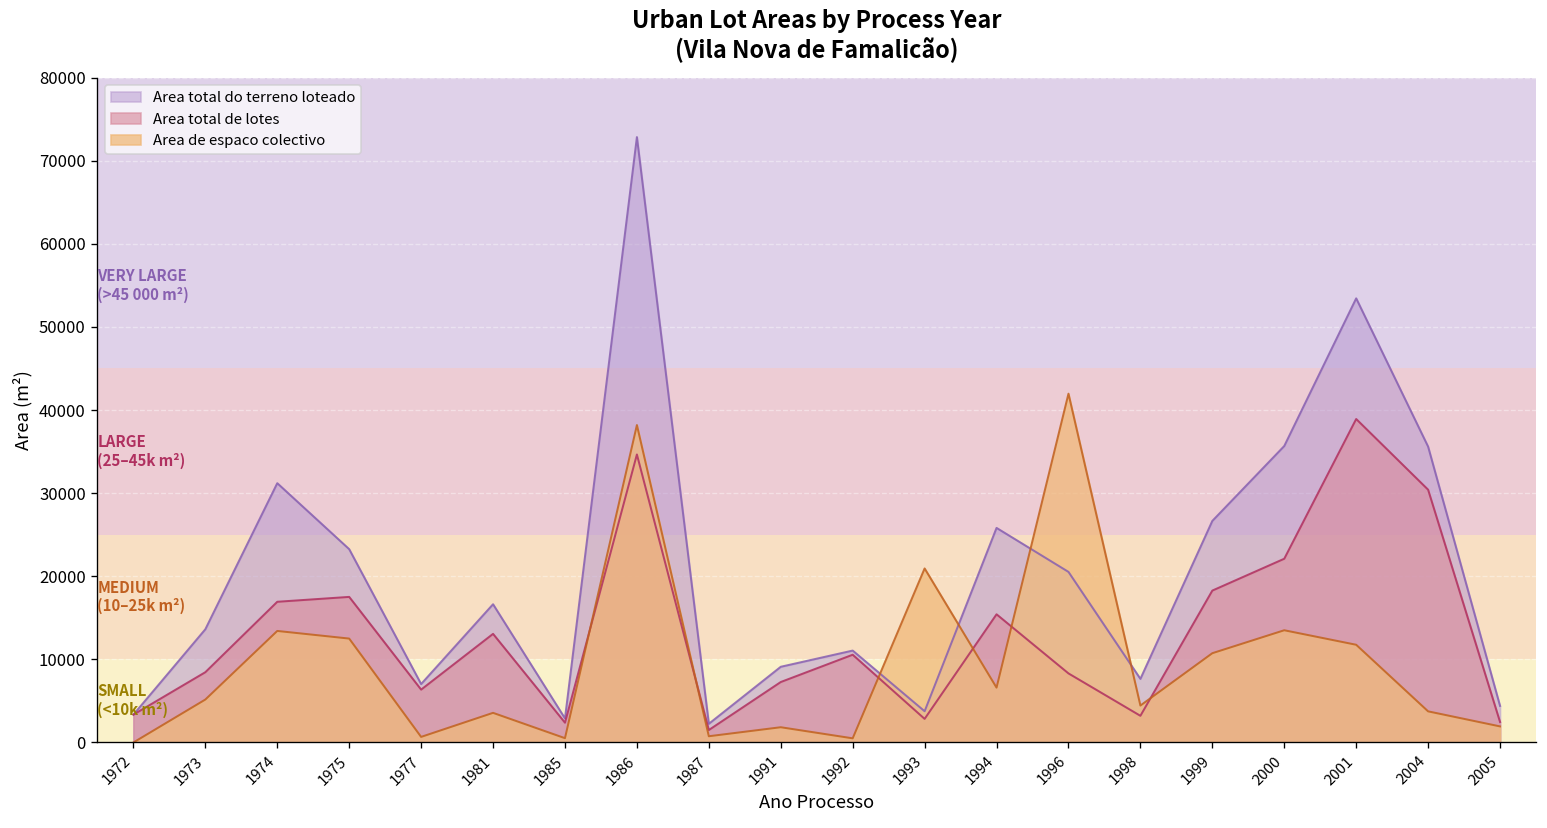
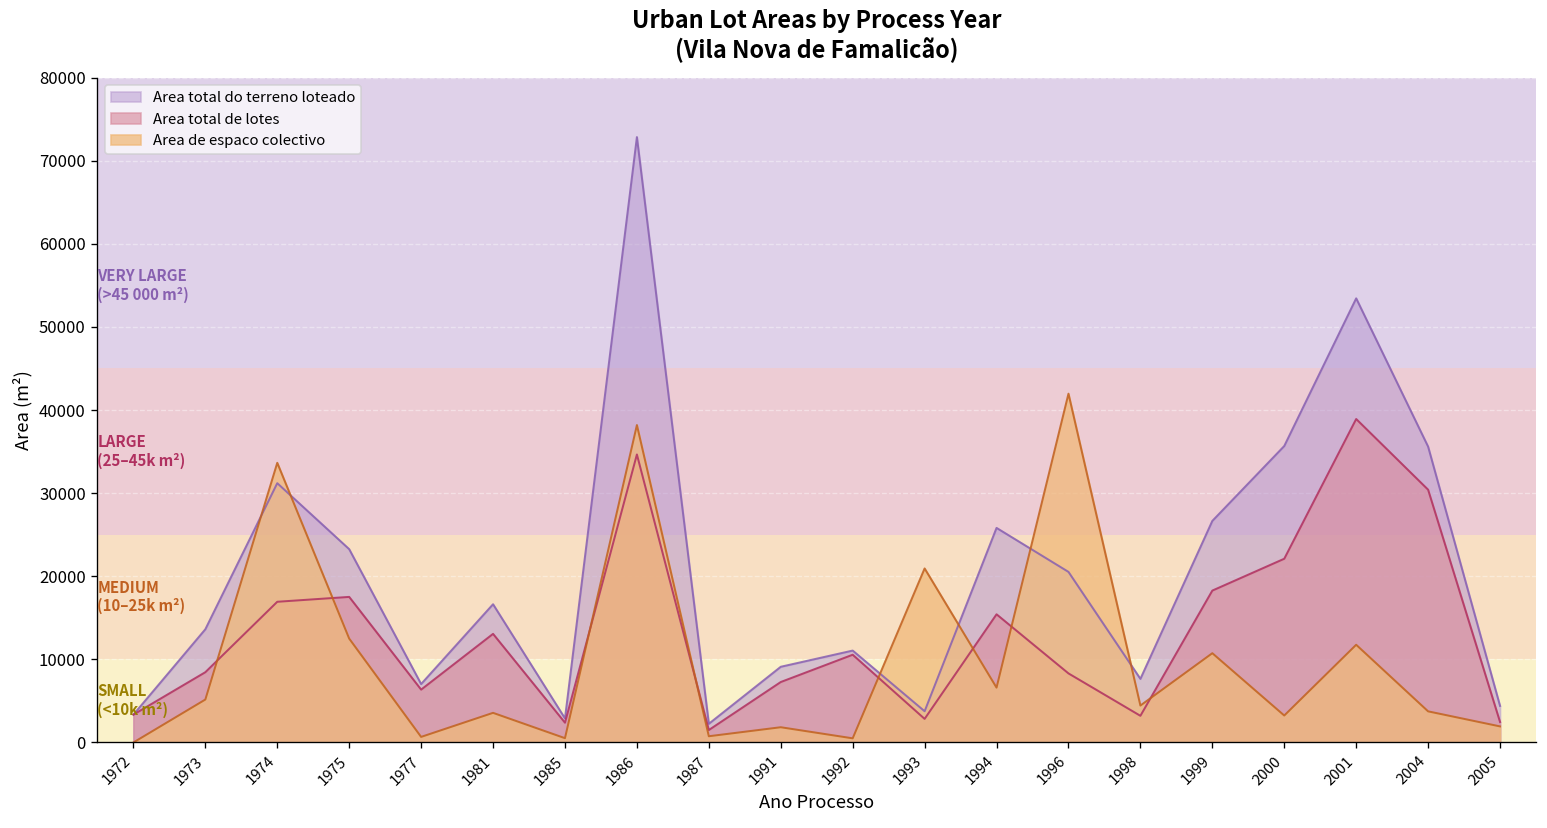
Area de espaco colectivo, 1974: 13000 -> 34000
Area de espaco colectivo, 2000: 14000 -> 3000
